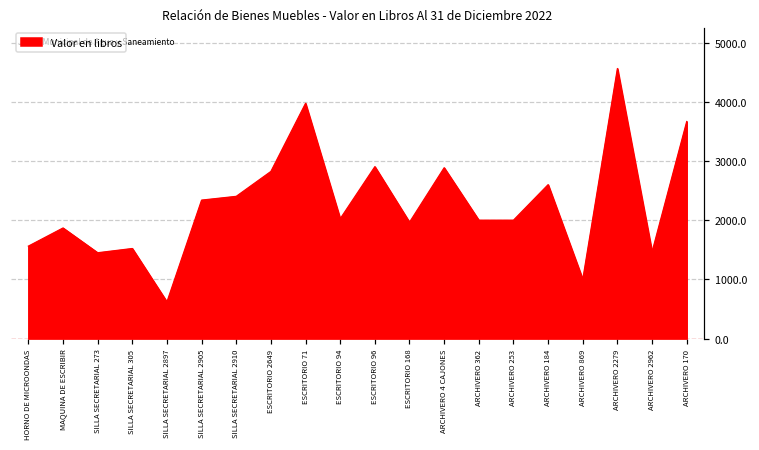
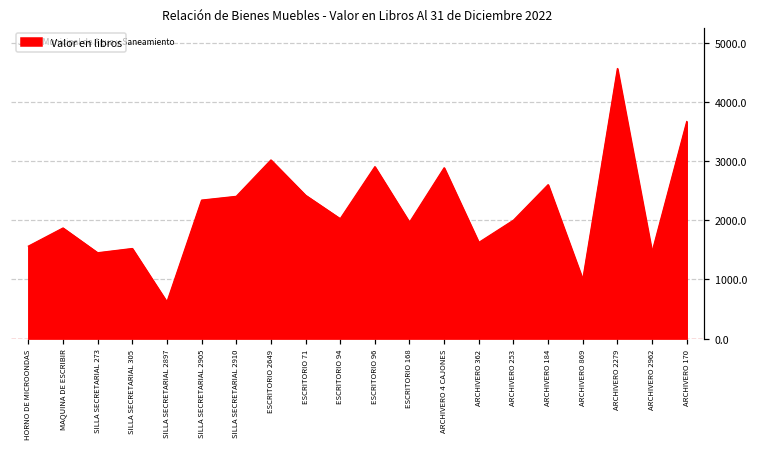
ESCRITORIO 2649: 2800 -> 3000
ESCRITORIO 71: 4000 -> 2400
ARCHIVERO 362: 2000 -> 1600
